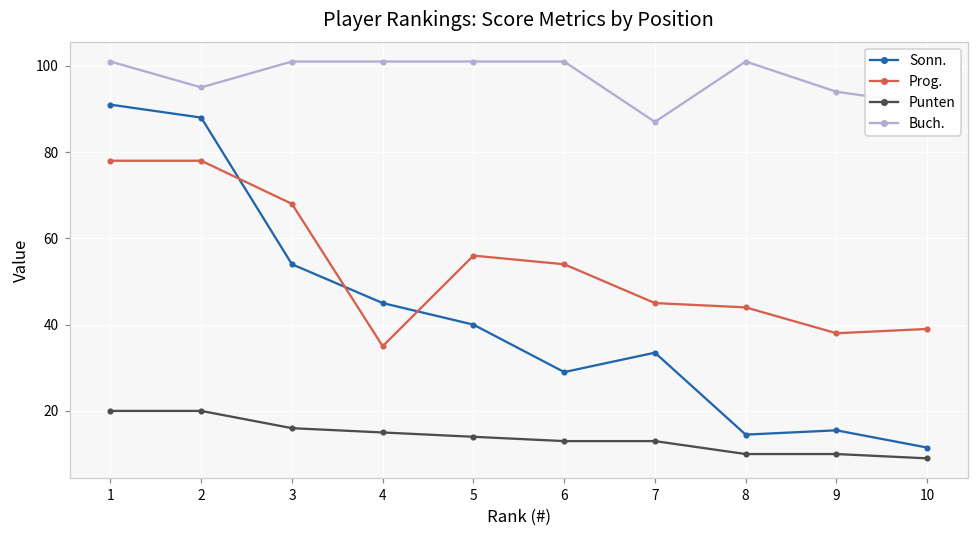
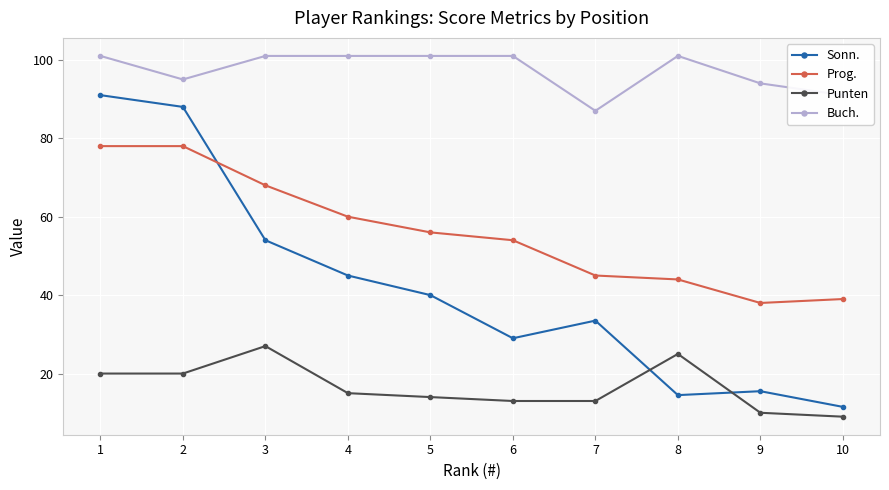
Punten, 3: 16 -> 27
Prog., 4: 35 -> 60
Punten, 8: 10 -> 25
